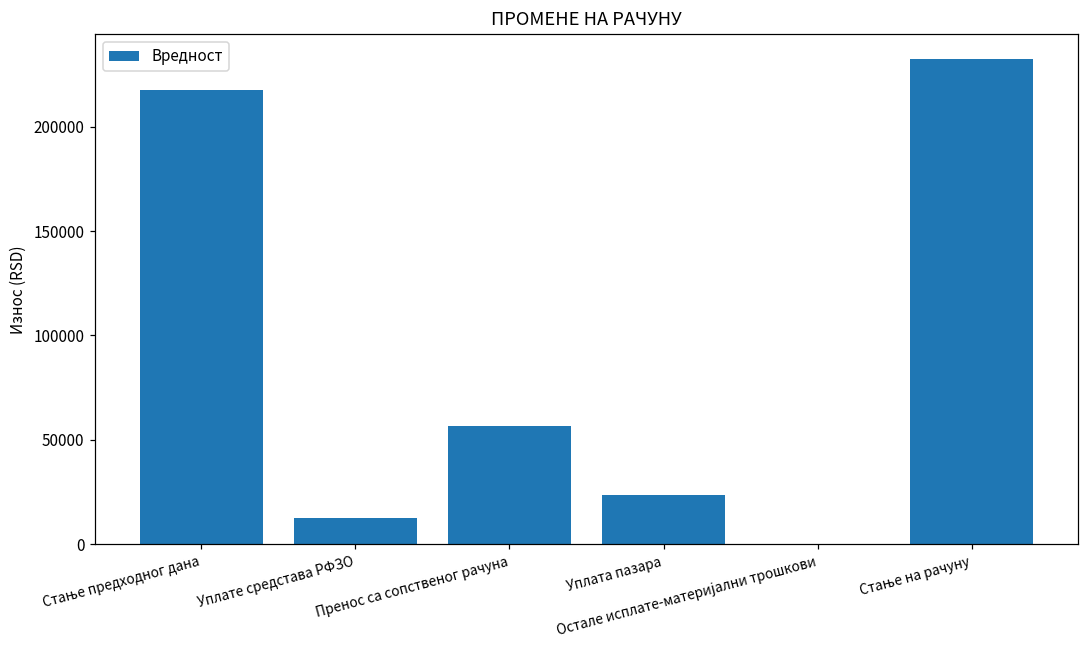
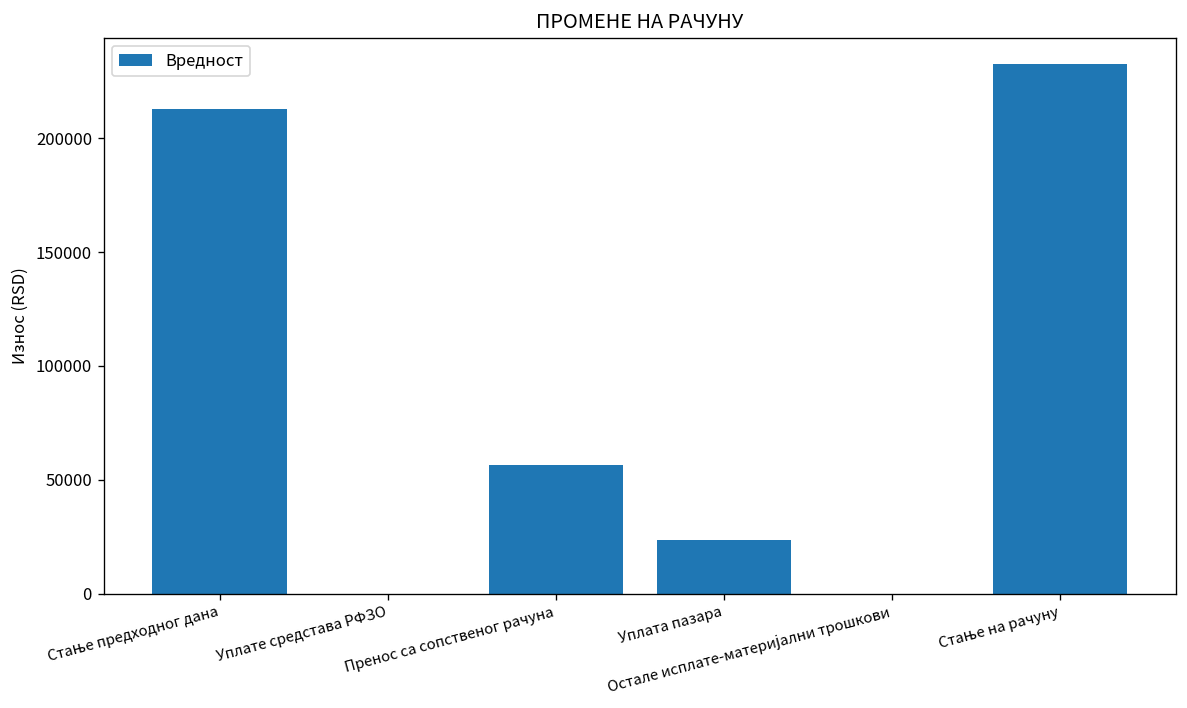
Стање предходног дана: 217000 -> 213000
Уплате средстава РФЗО: 13000 -> 0
